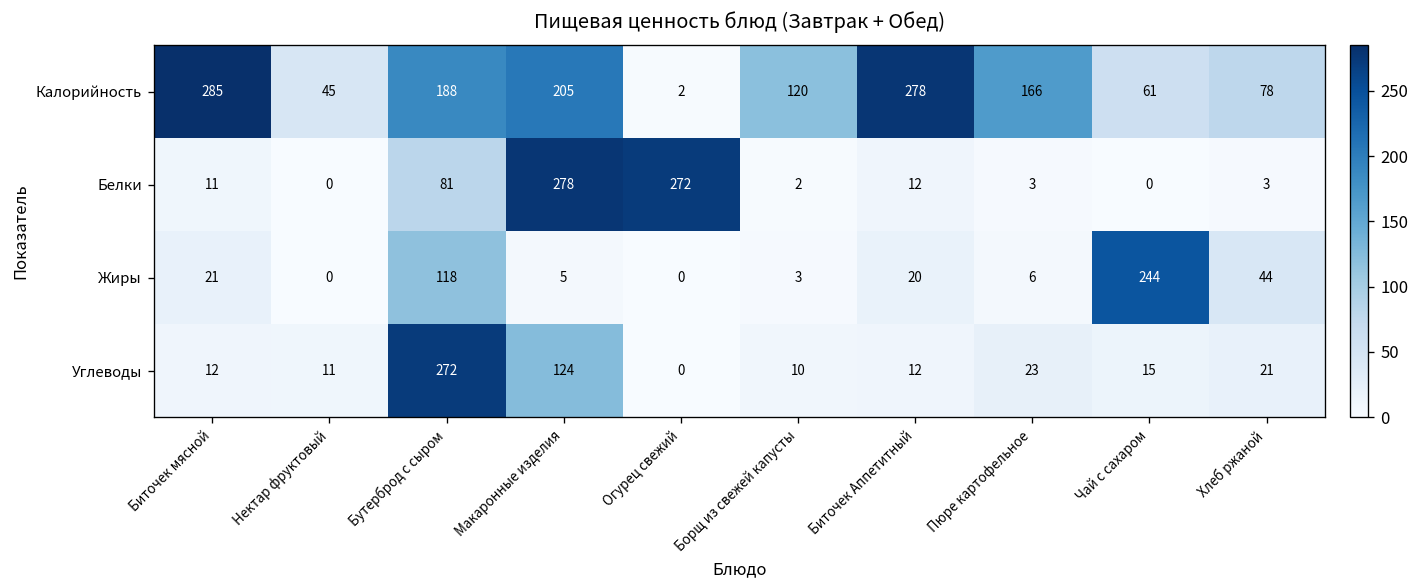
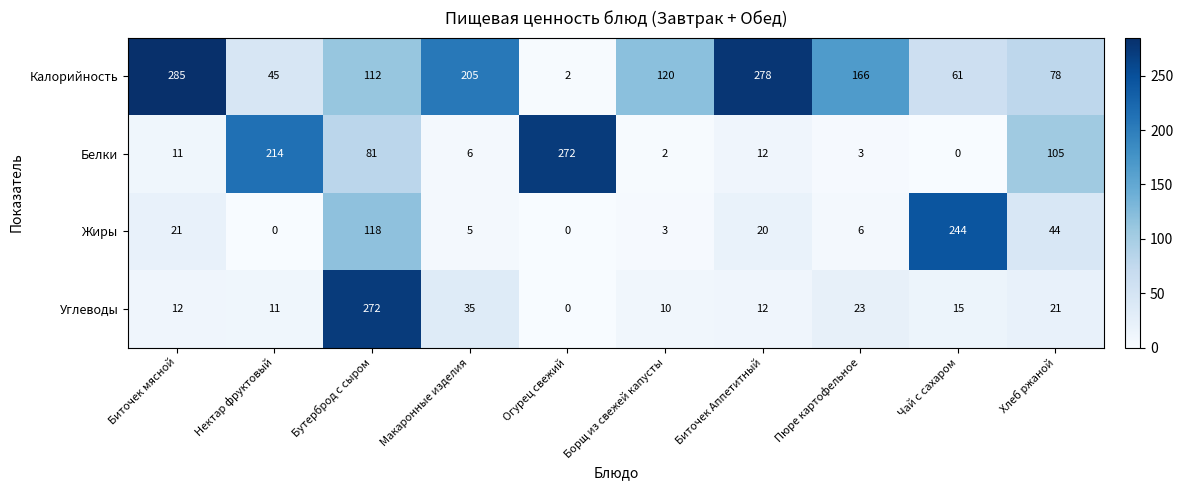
Калорийность, Бутерброд с сыром: 188 -> 112
Белки, Нектар фруктовый: 0 -> 214
Белки, Макаронные изделия: 278 -> 6
Белки, Хлеб ржаной: 3 -> 105
Углеводы, Макаронные изделия: 124 -> 35
